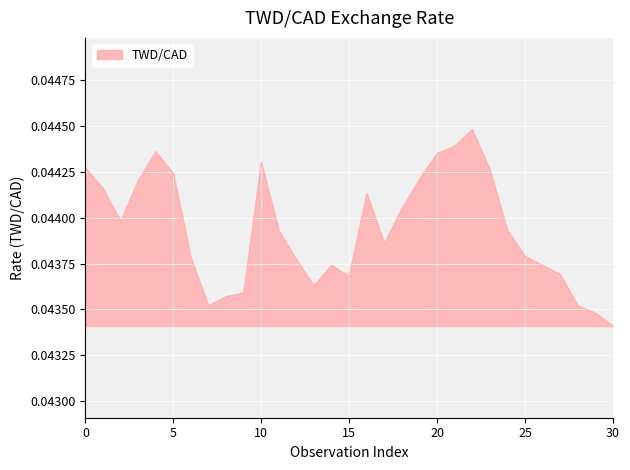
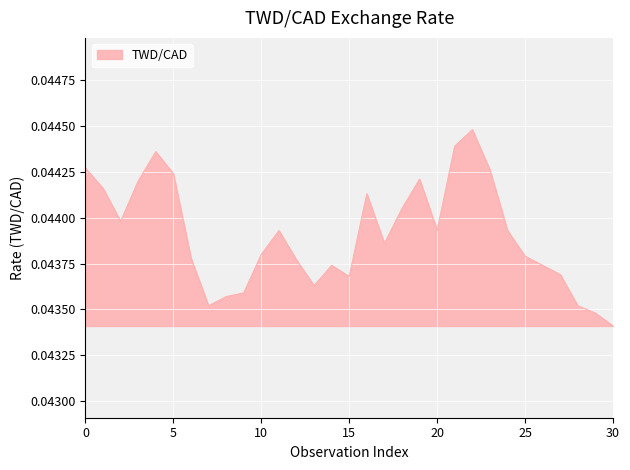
10: 0.0443 -> 0.0438
20: 0.04435 -> 0.04393
